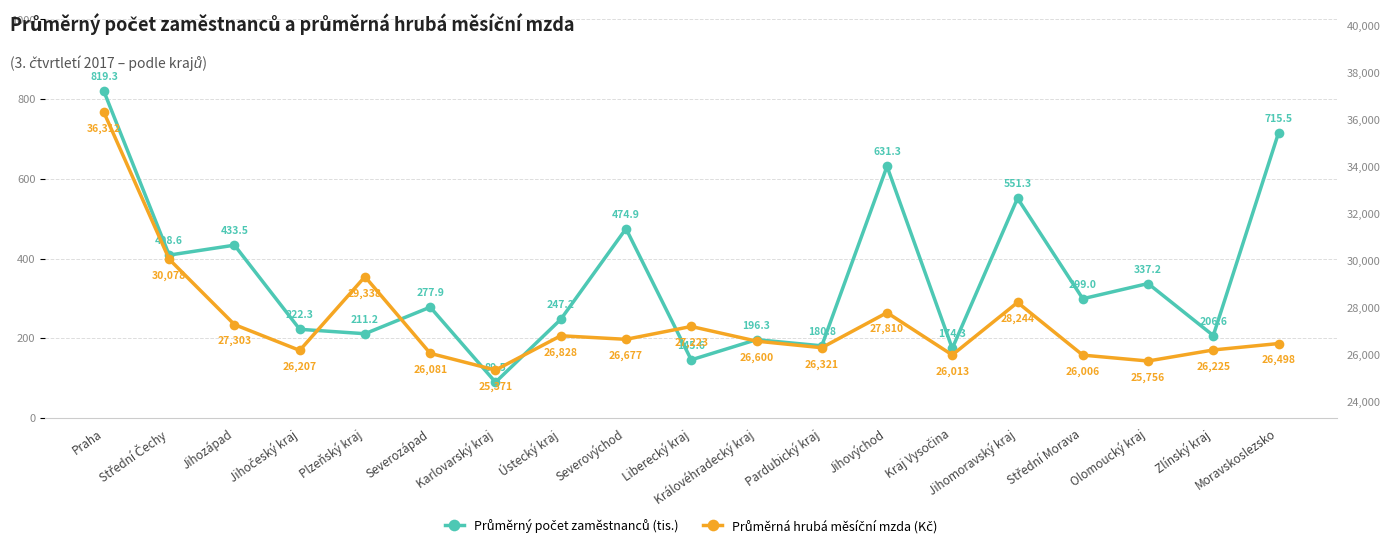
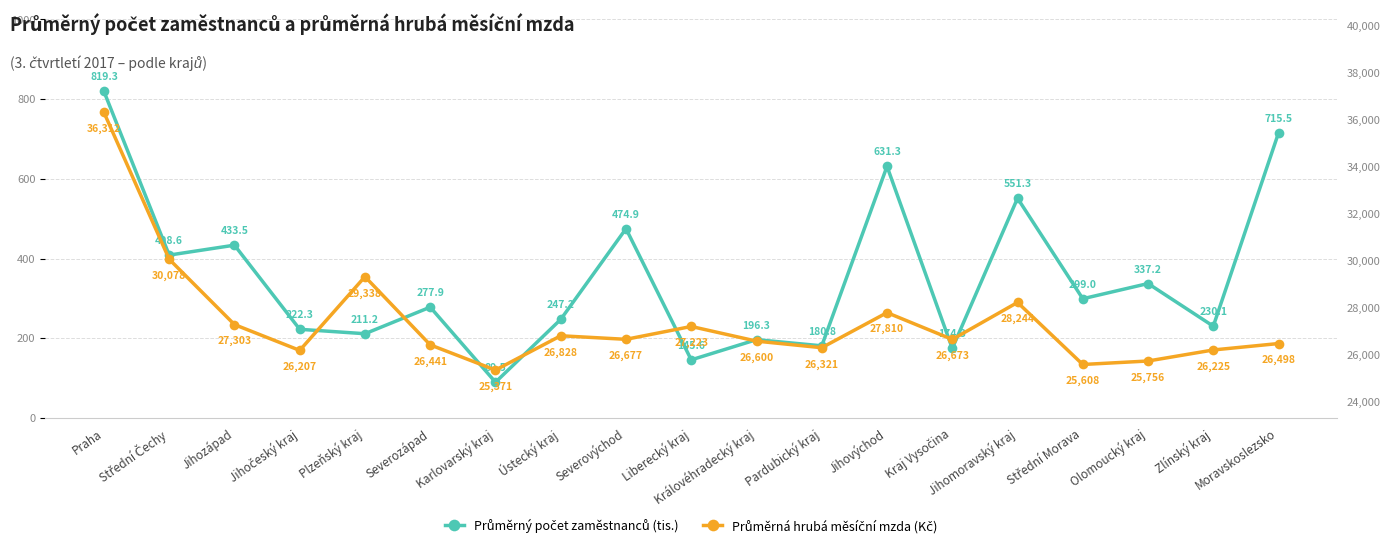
Průměrný počet zaměstnanců (tis.), Zlínský kraj: 206.6 -> 230.1
Průměrná hrubá měsíční mzda (Kč), Severozápad: 26,081 -> 26,441
Průměrná hrubá měsíční mzda (Kč), Kraj Vysočina: 26,013 -> 26,673
Průměrná hrubá měsíční mzda (Kč), Střední Morava: 26,006 -> 25,608
